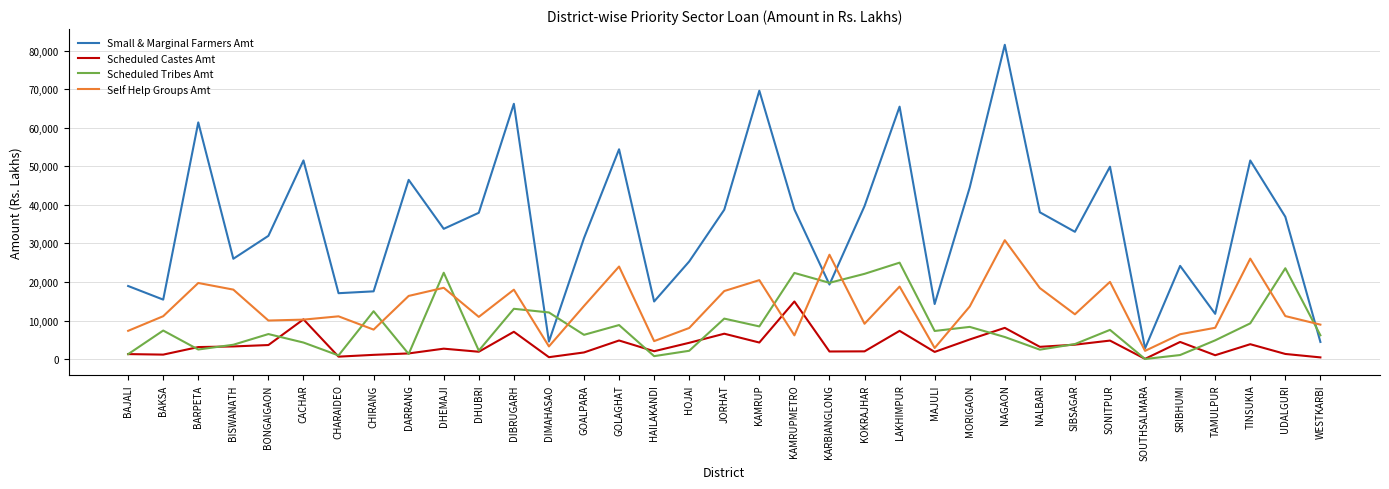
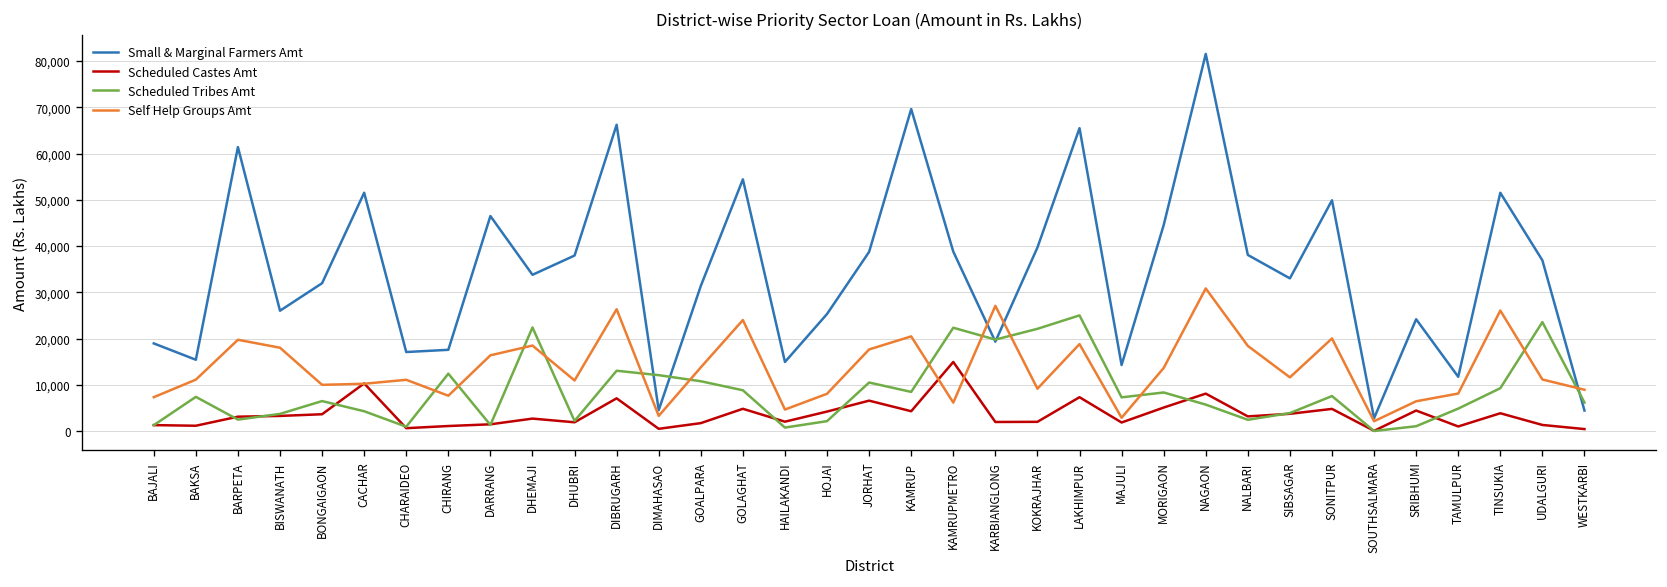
Self Help Groups Amt, DIBRUGARH: 18,000 -> 26,000
Scheduled Tribes Amt, GOALPARA: 6,000 -> 11,000
